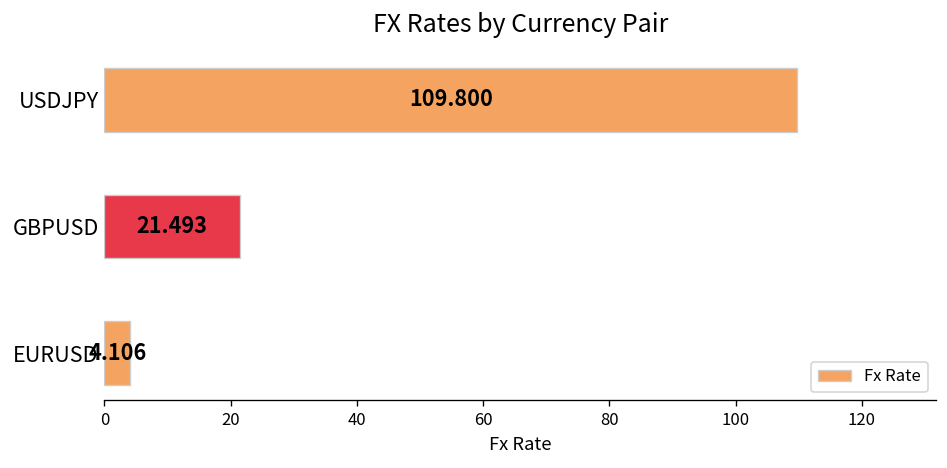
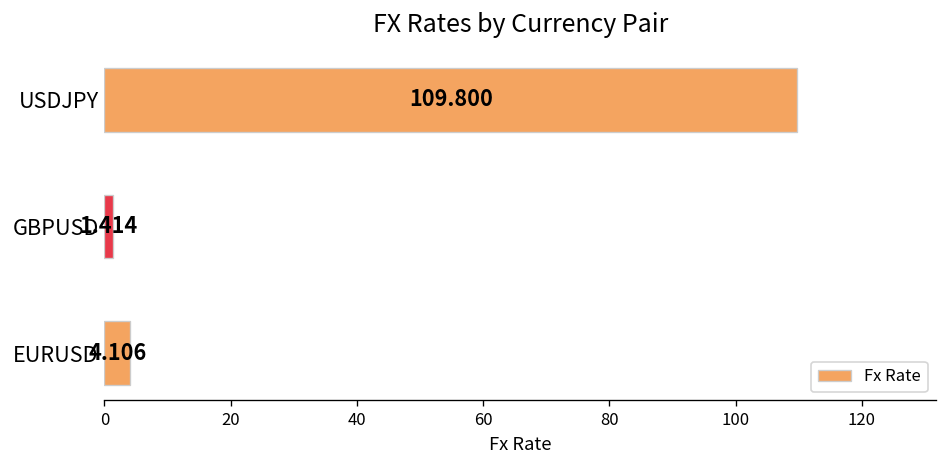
GBPUSD: 21.493 -> 1.414
